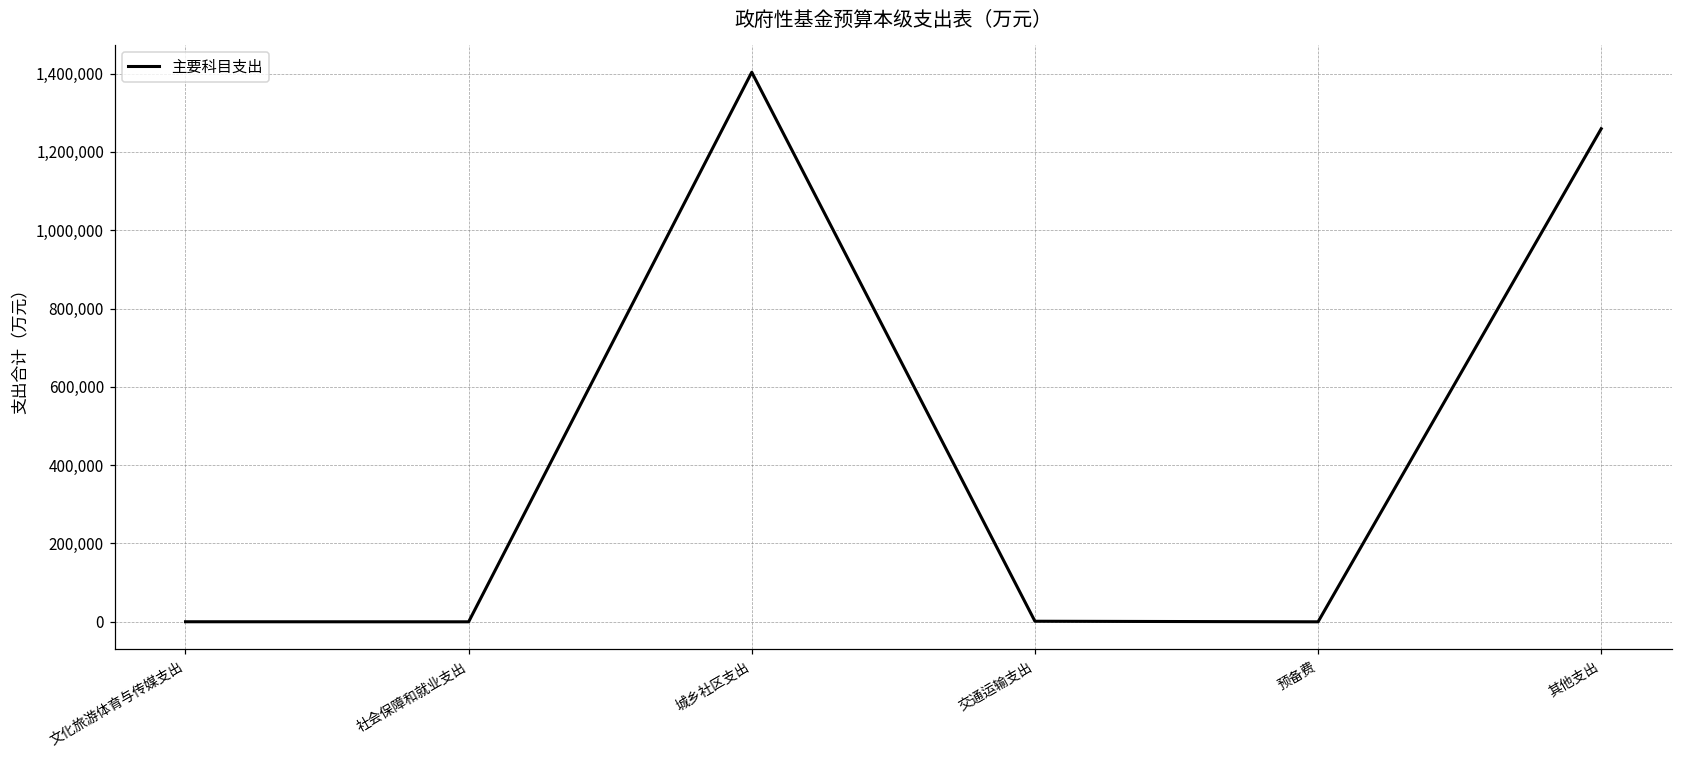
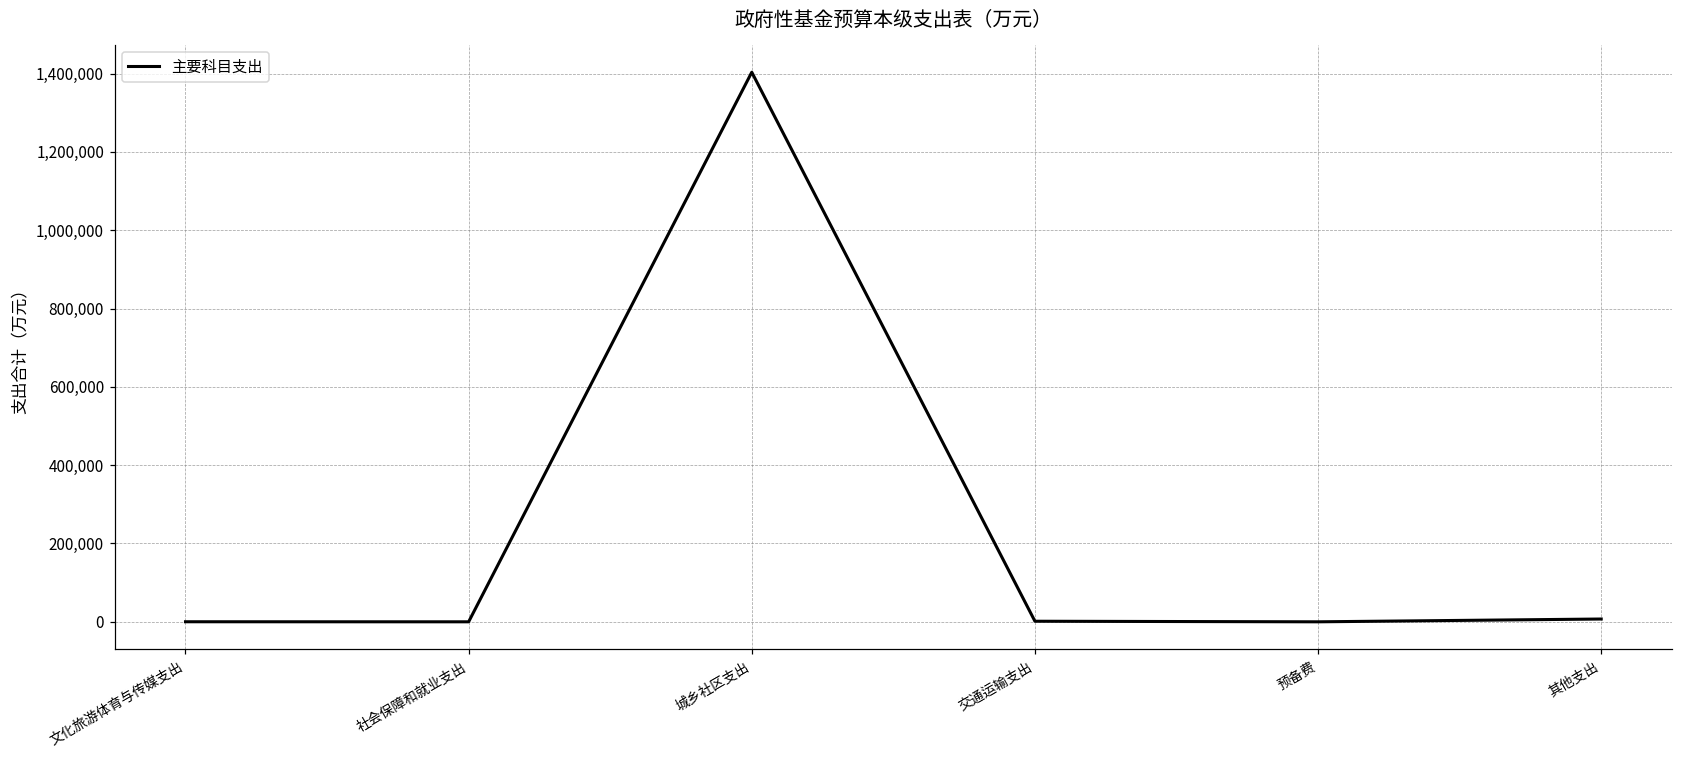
其他支出: 1,260,000 -> 10,000
